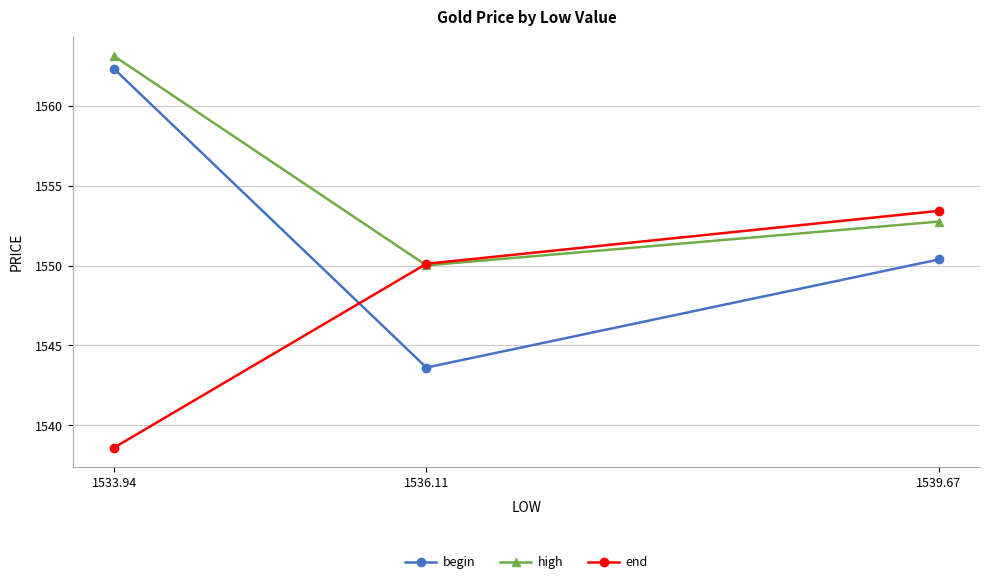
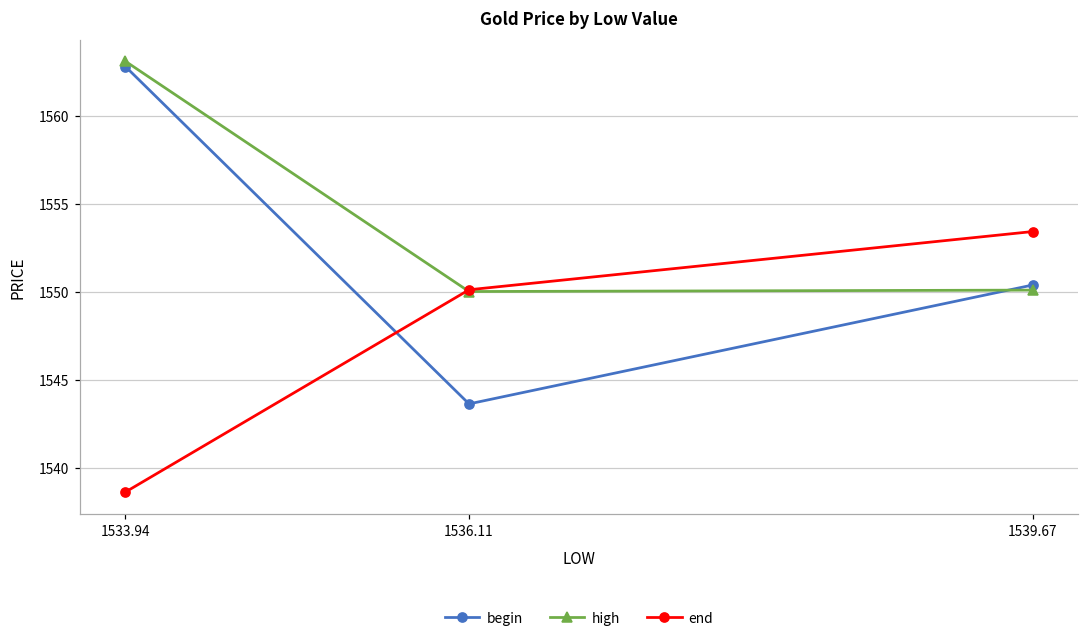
begin, 1533.94: 1562.3 -> 1562.8
high, 1539.67: 1552.8 -> 1550.1
